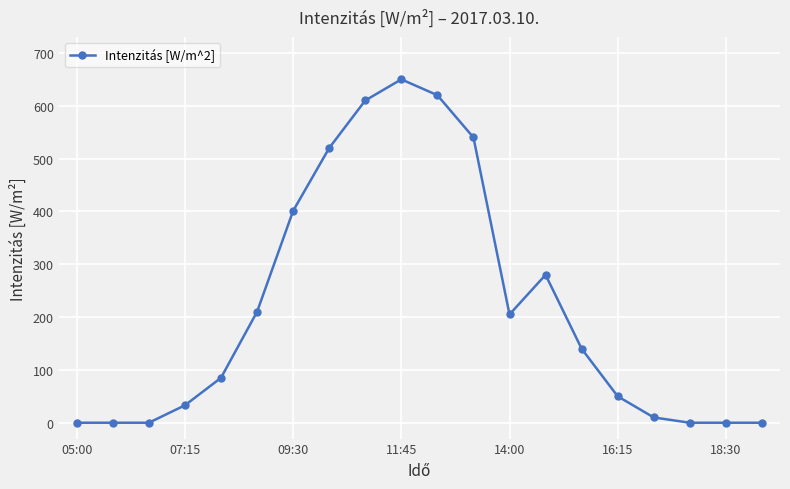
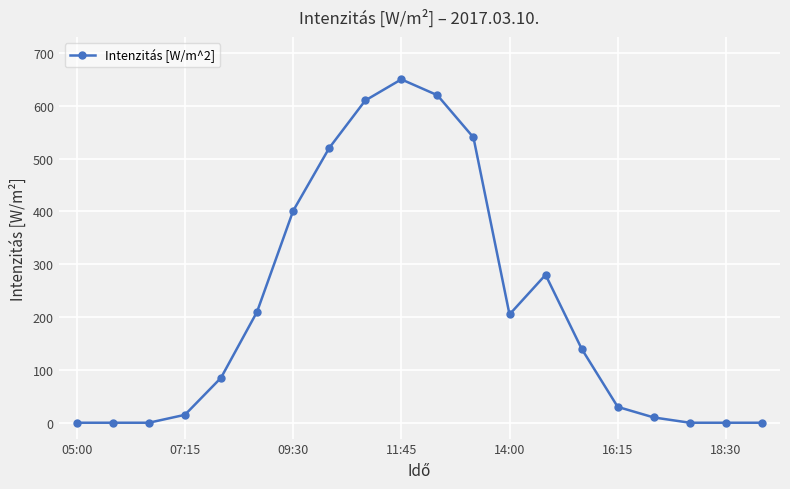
07:15: 30 -> 20
16:15: 50 -> 30
